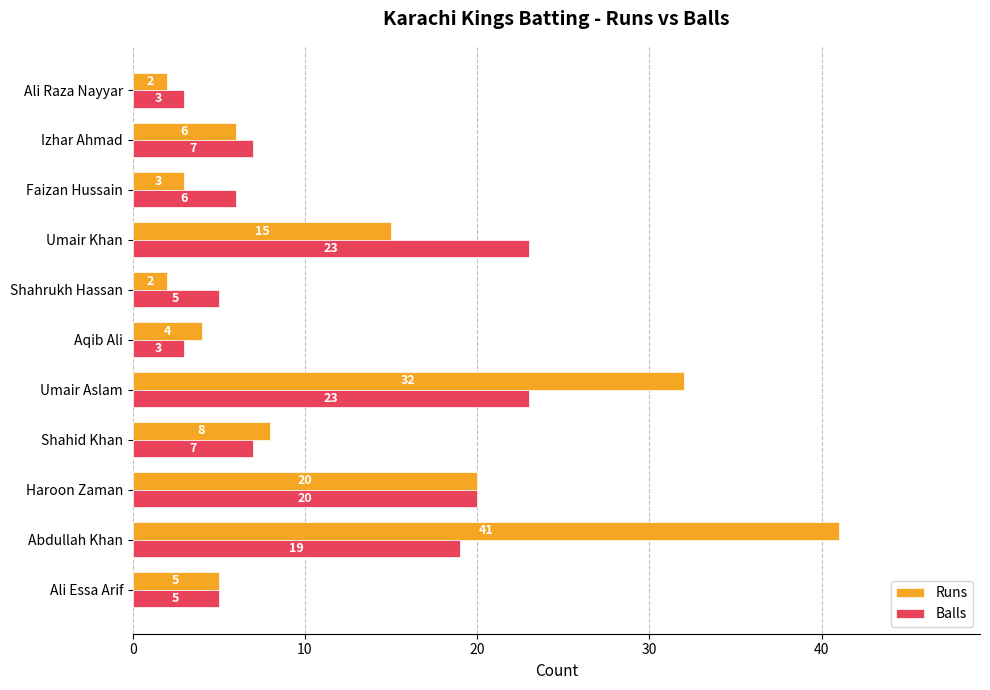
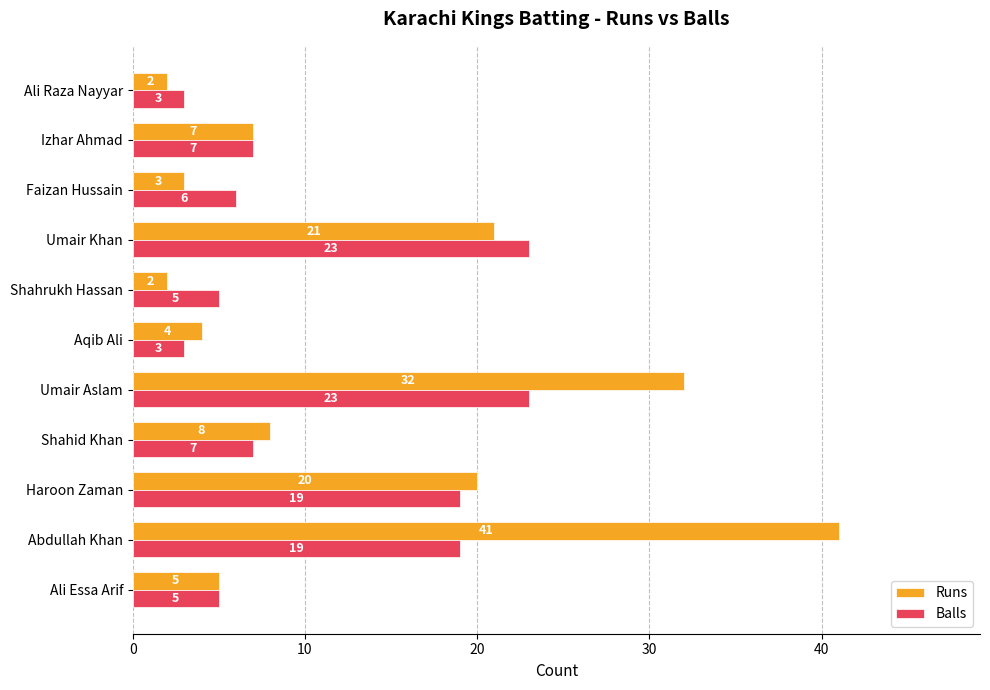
Runs, Izhar Ahmad: 6 -> 7
Runs, Umair Khan: 15 -> 21
Balls, Haroon Zaman: 20 -> 19
